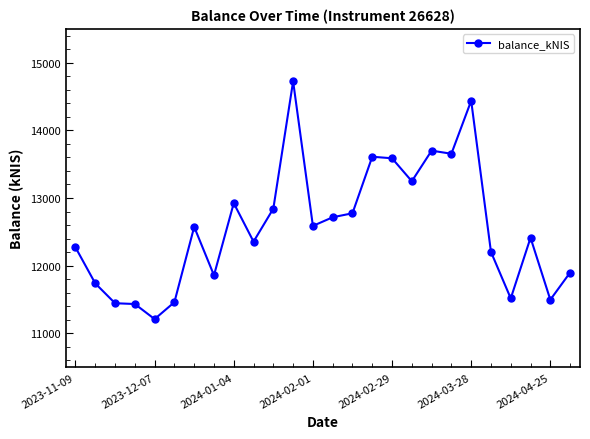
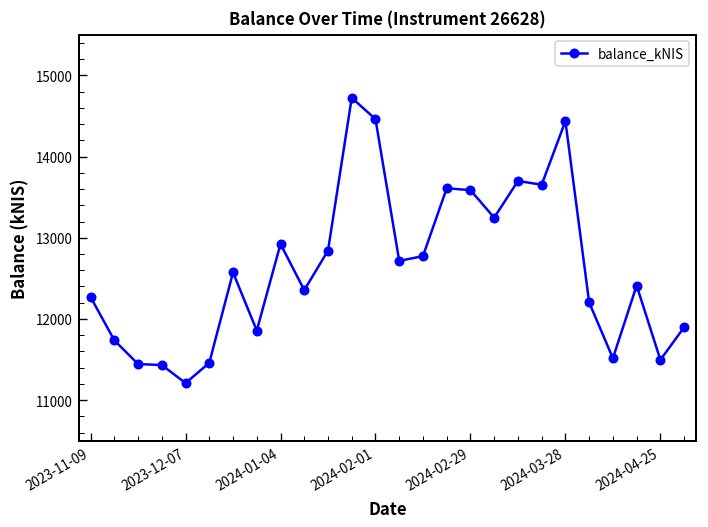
2024-02-01: 12600 -> 14500
